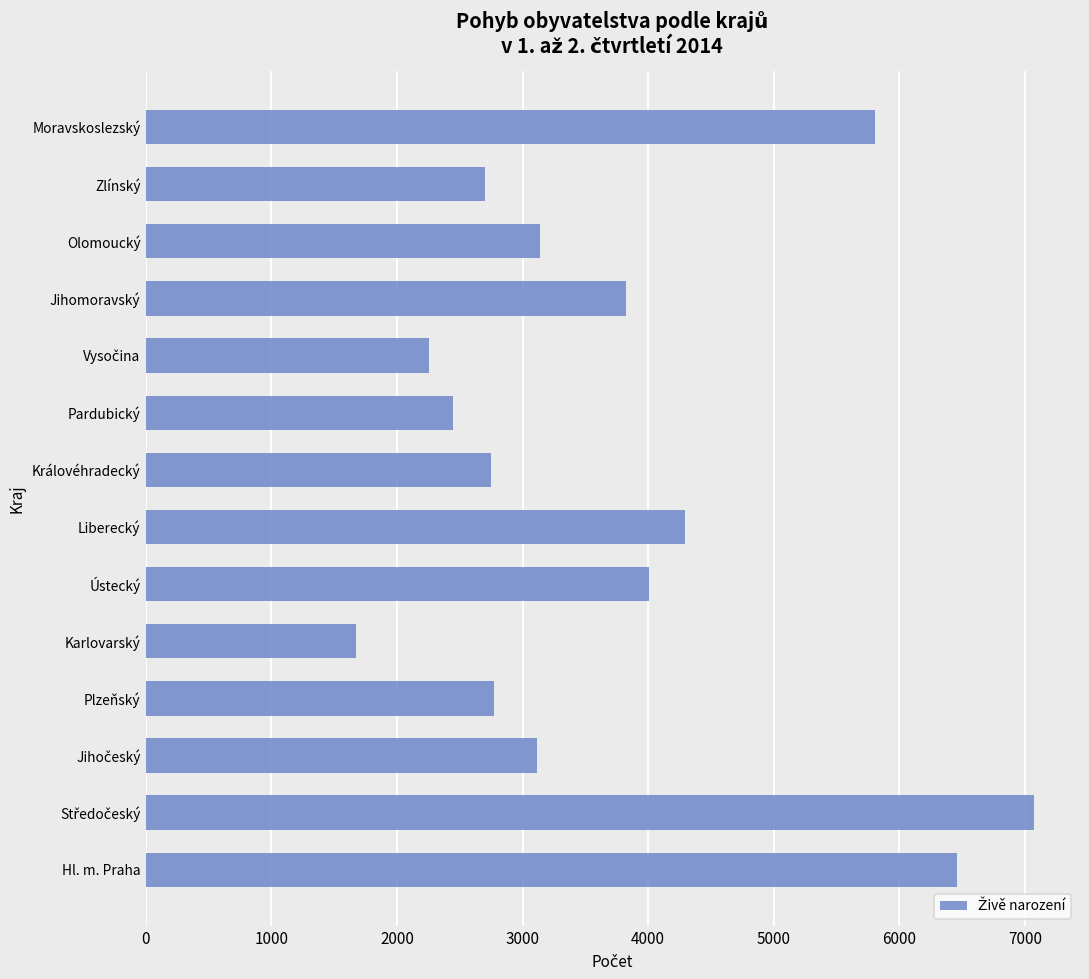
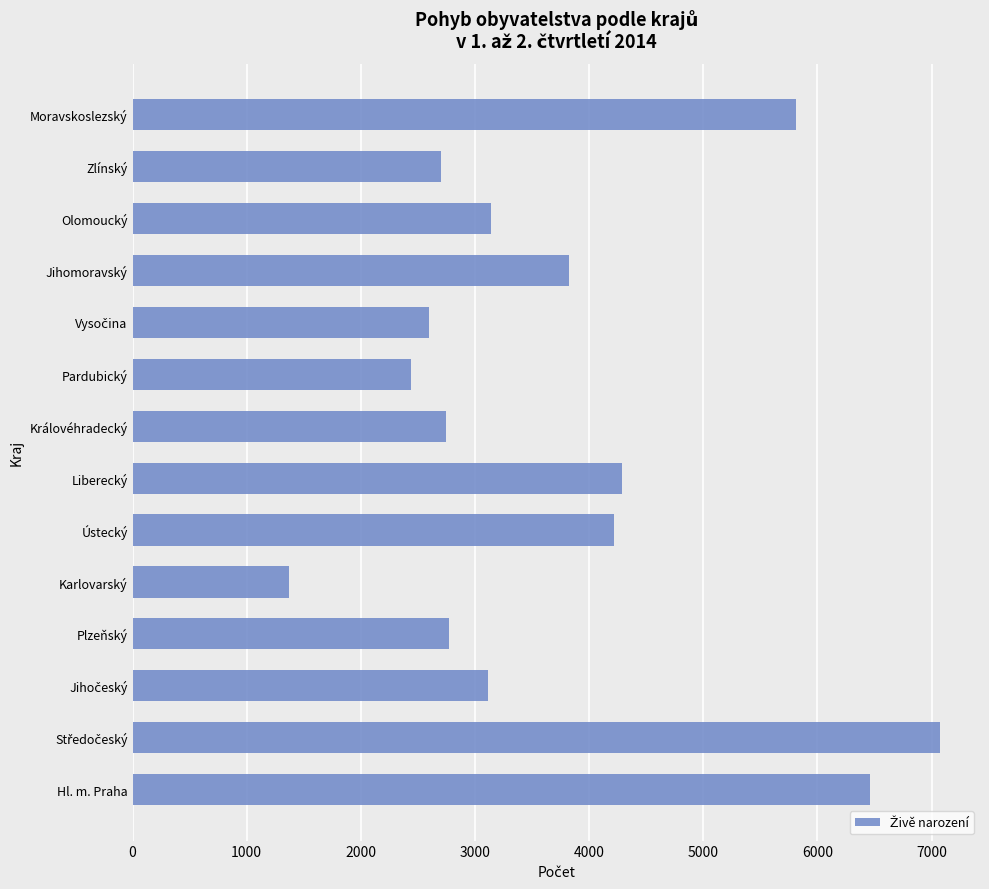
Vysočina: 2260 -> 2600
Ústecký: 4010 -> 4220
Karlovarský: 1670 -> 1370
